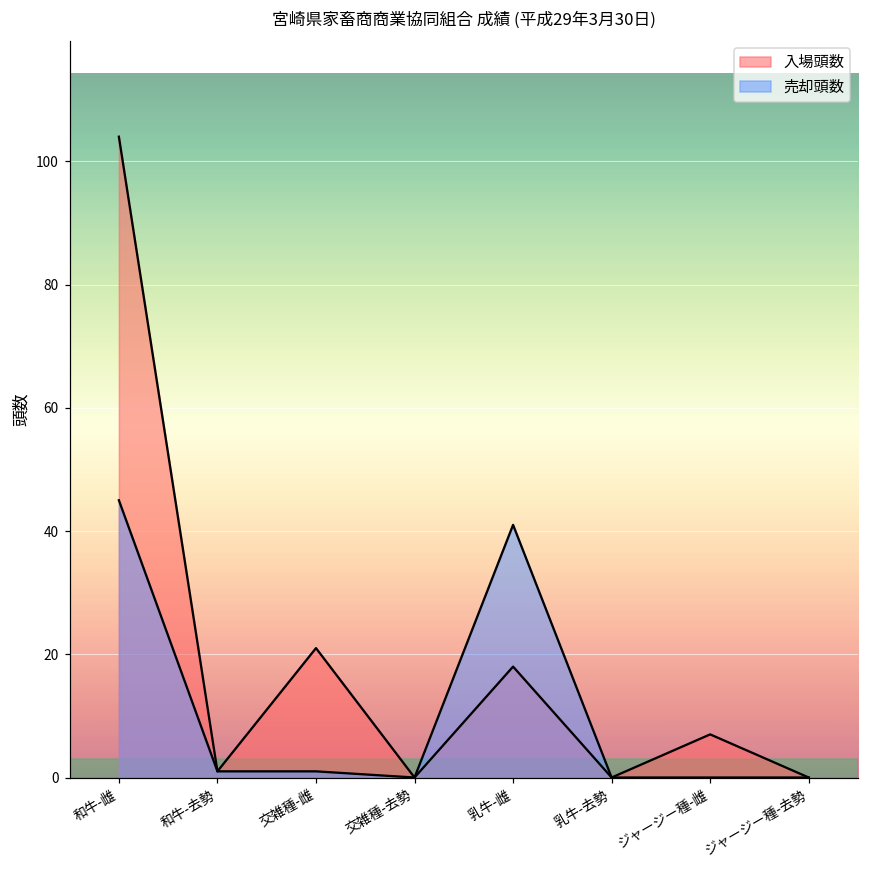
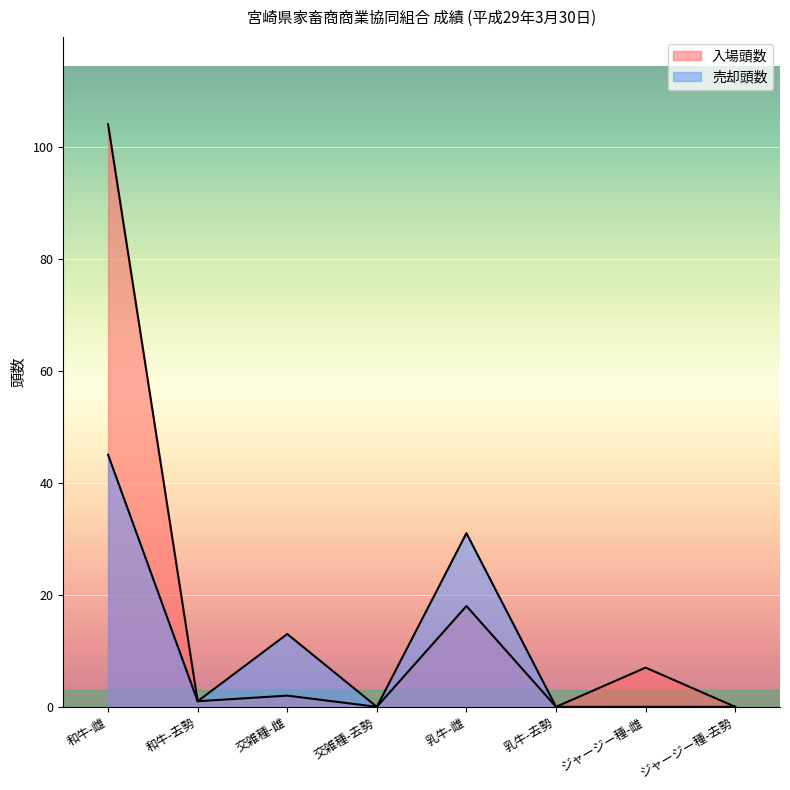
入場頭数, 交雑種-雌: 21 -> 2
売却頭数, 交雑種-雌: 1 -> 13
売却頭数, 乳牛-雌: 41 -> 31
